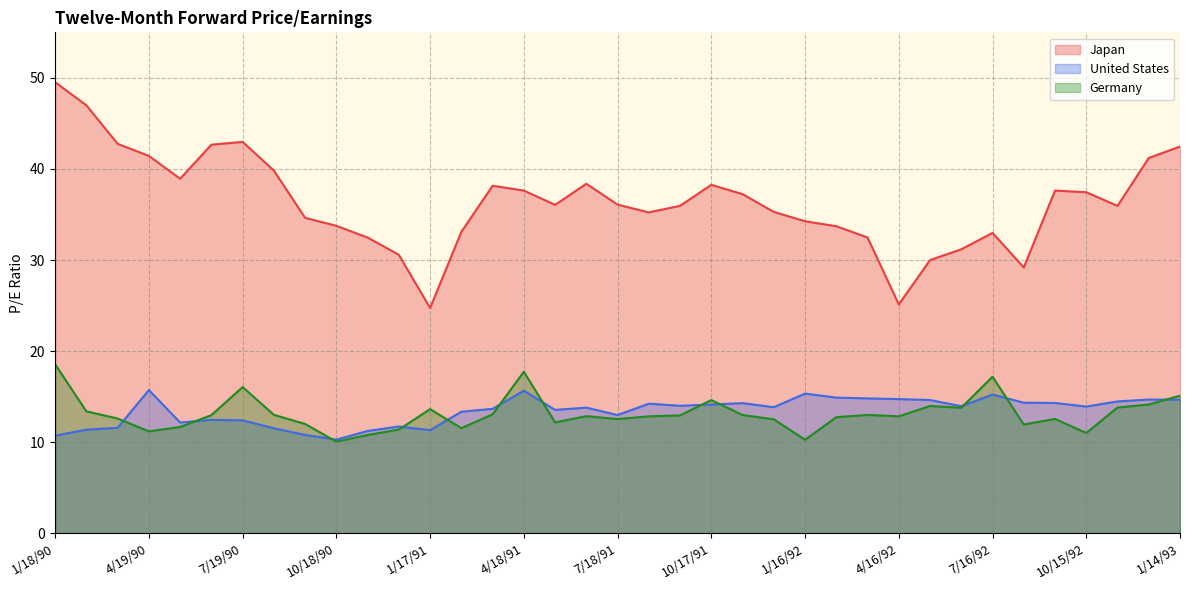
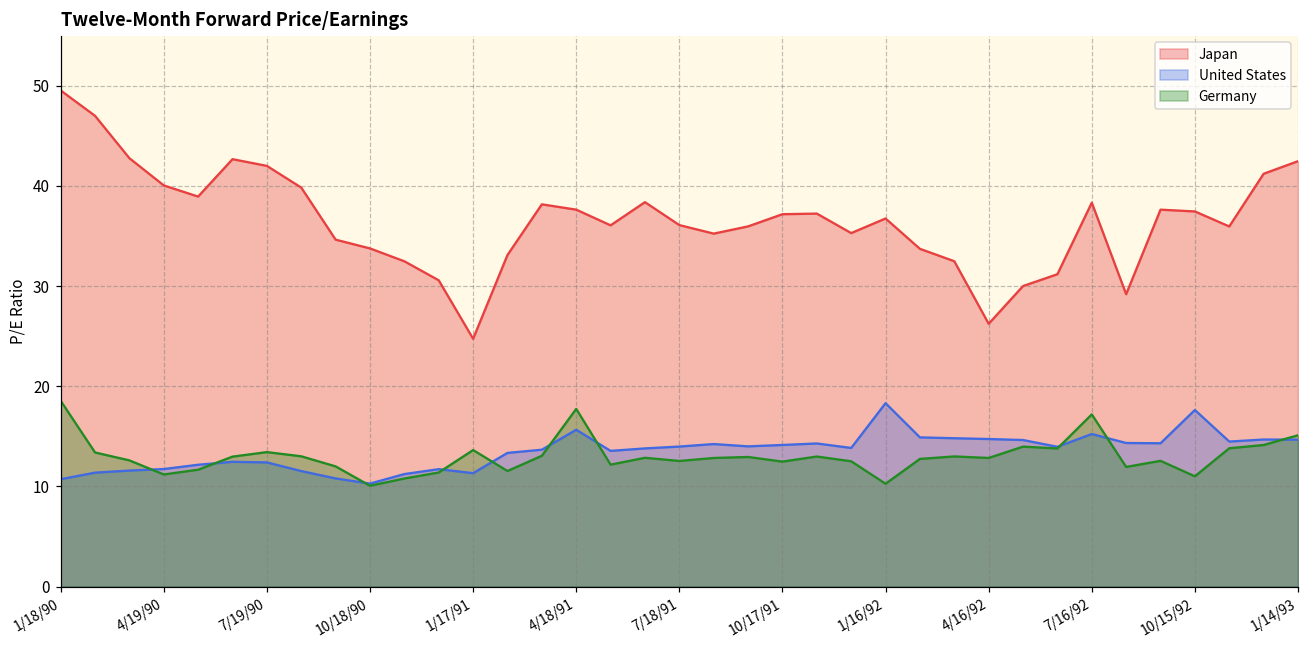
Japan, 4/19/90: 41 -> 40
United States, 4/19/90: 16 -> 12
Japan, 7/19/90: 43 -> 42
Germany, 7/19/90: 16 -> 13
United States, 7/18/91: 13 -> 14
Japan, 10/17/91: 38 -> 37
Germany, 10/17/91: 15 -> 12
Japan, 1/16/92: 34 -> 37
United States, 1/16/92: 15 -> 18
Japan, 4/16/92: 25 -> 26
Japan, 7/16/92: 33 -> 38
United States, 10/15/92: 14 -> 18
